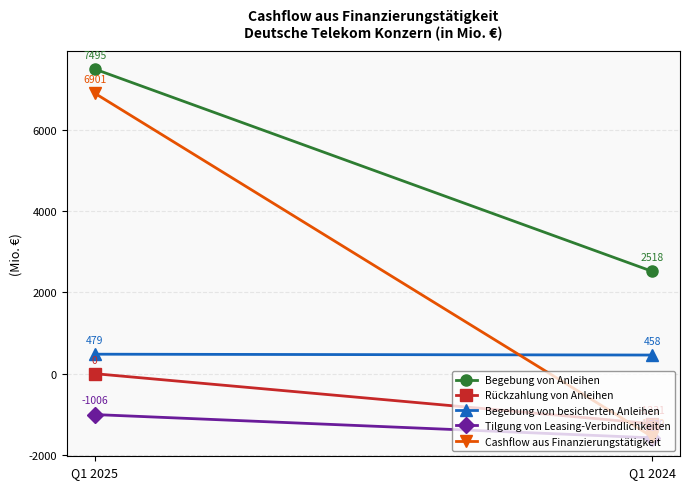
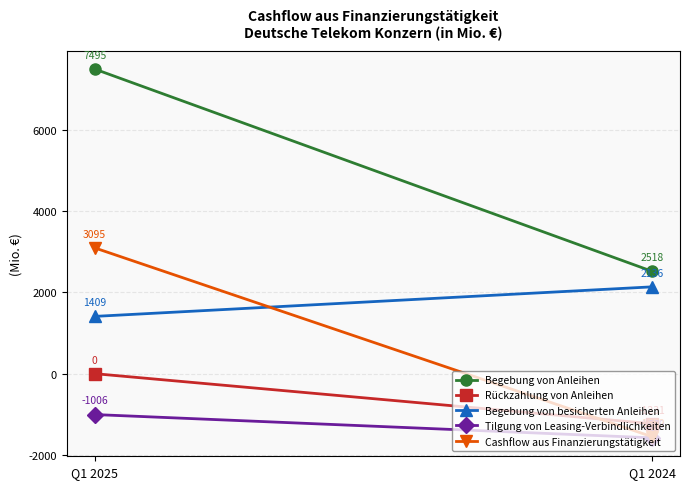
Begebung von besicherten Anleihen, Q1 2025: 479 -> 1409
Cashflow aus Finanzierungstätigkeit, Q1 2025: 6901 -> 3095
Begebung von besicherten Anleihen, Q1 2024: 458 -> 2136
